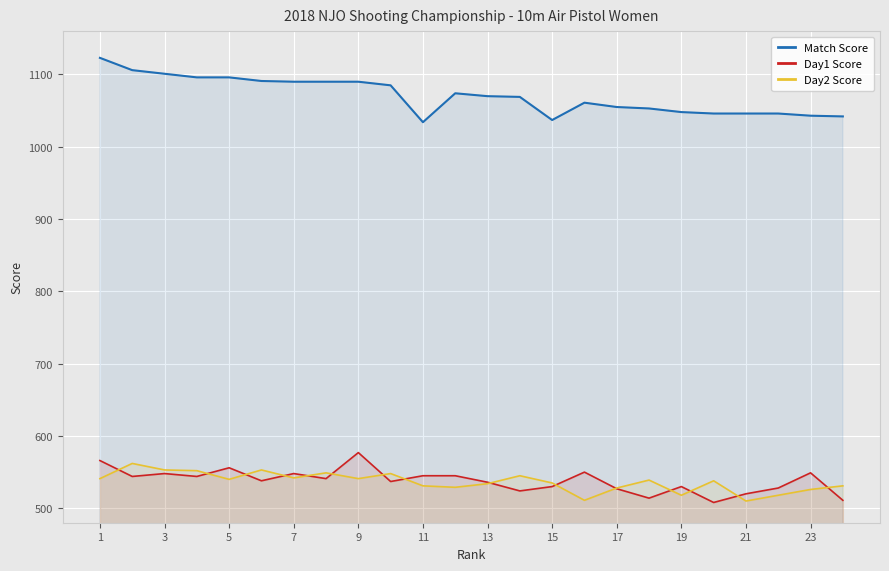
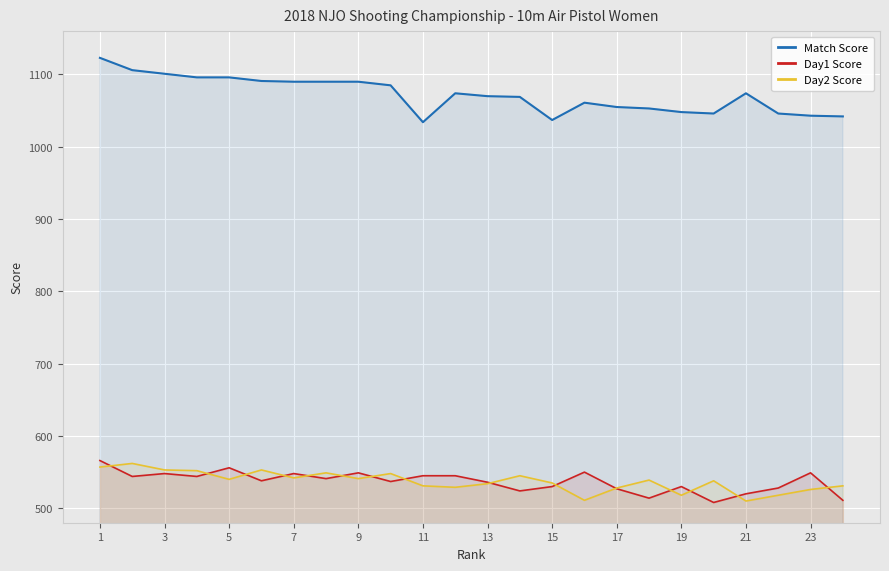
Day2 Score, 1: 540 -> 560
Day1 Score, 9: 580 -> 550
Match Score, 21: 1050 -> 1070
